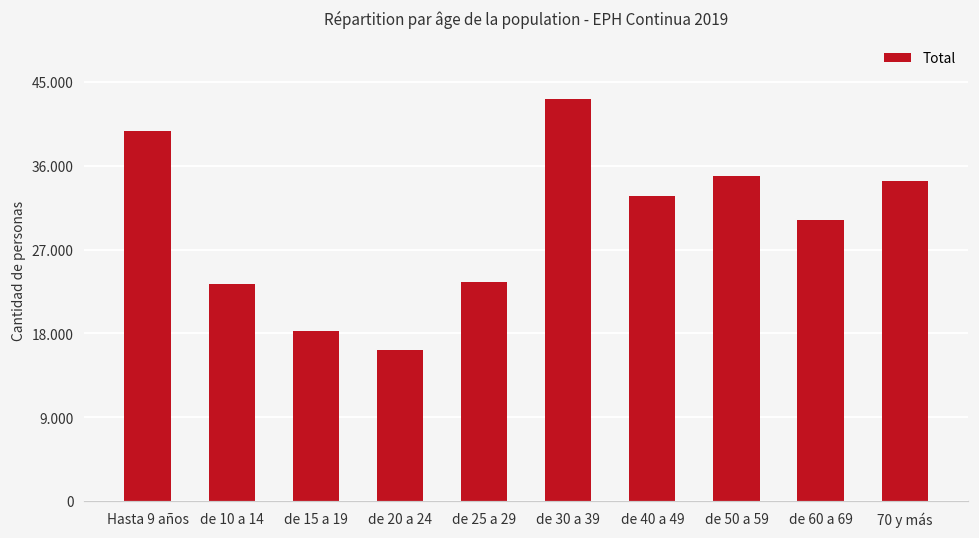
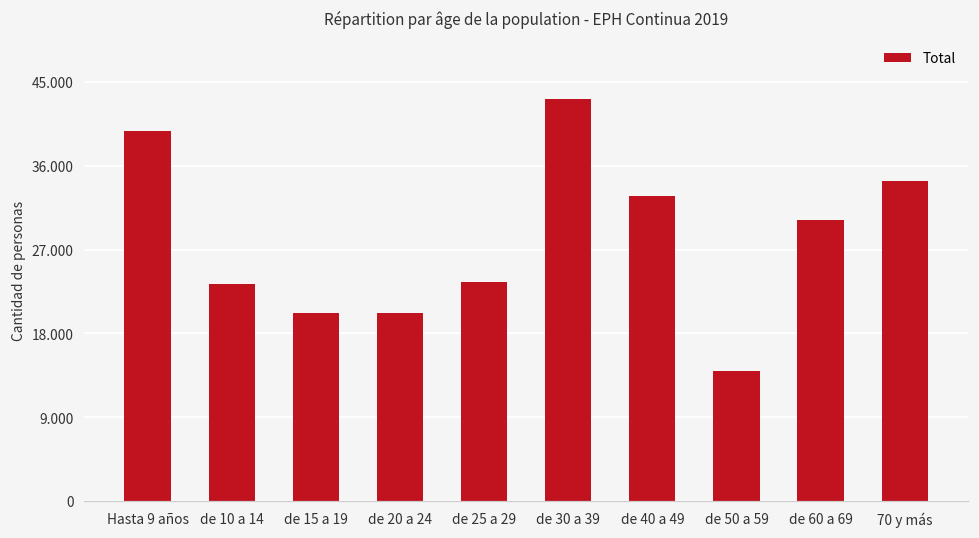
de 15 a 19: 18 -> 20
de 20 a 24: 16 -> 20
de 50 a 59: 35 -> 14
